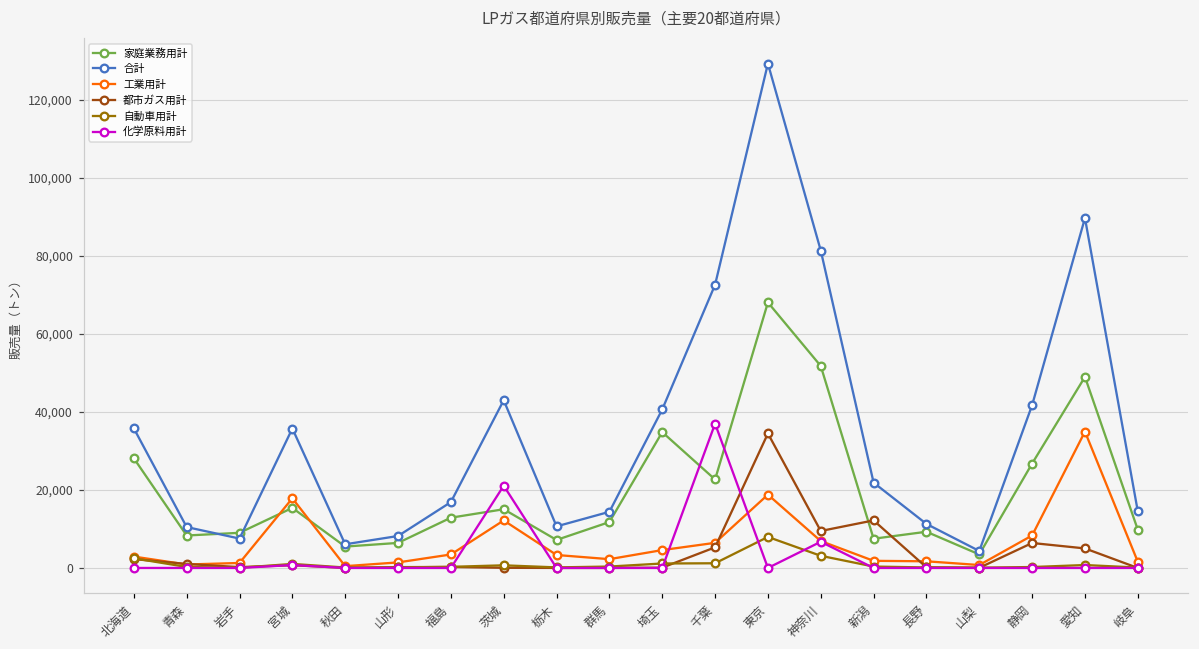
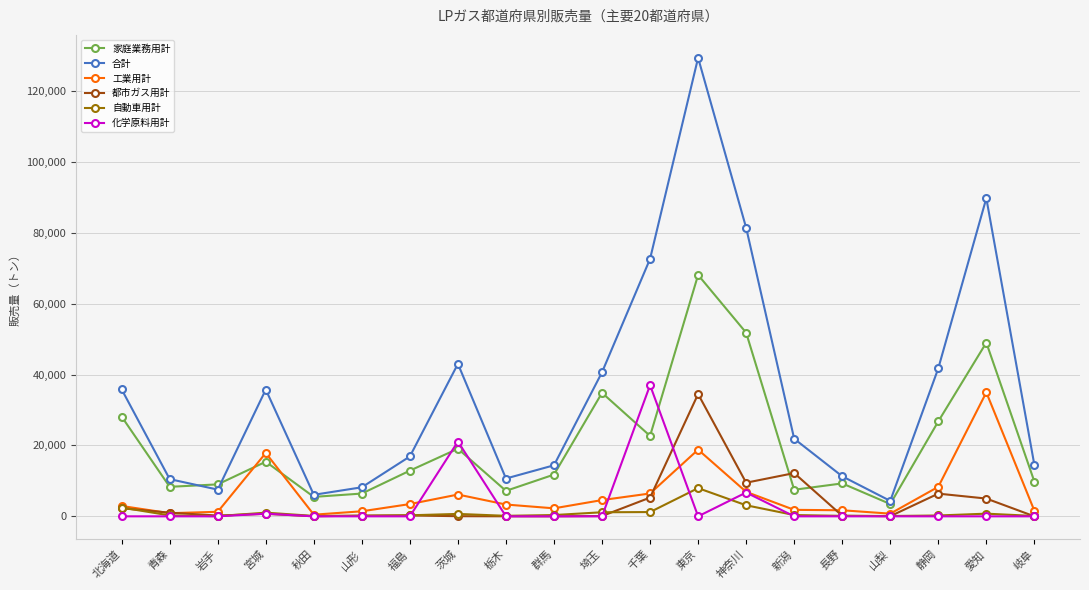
家庭業務用計, 茨城: 15,000 -> 19,000
工業用計, 茨城: 12,000 -> 6,000
